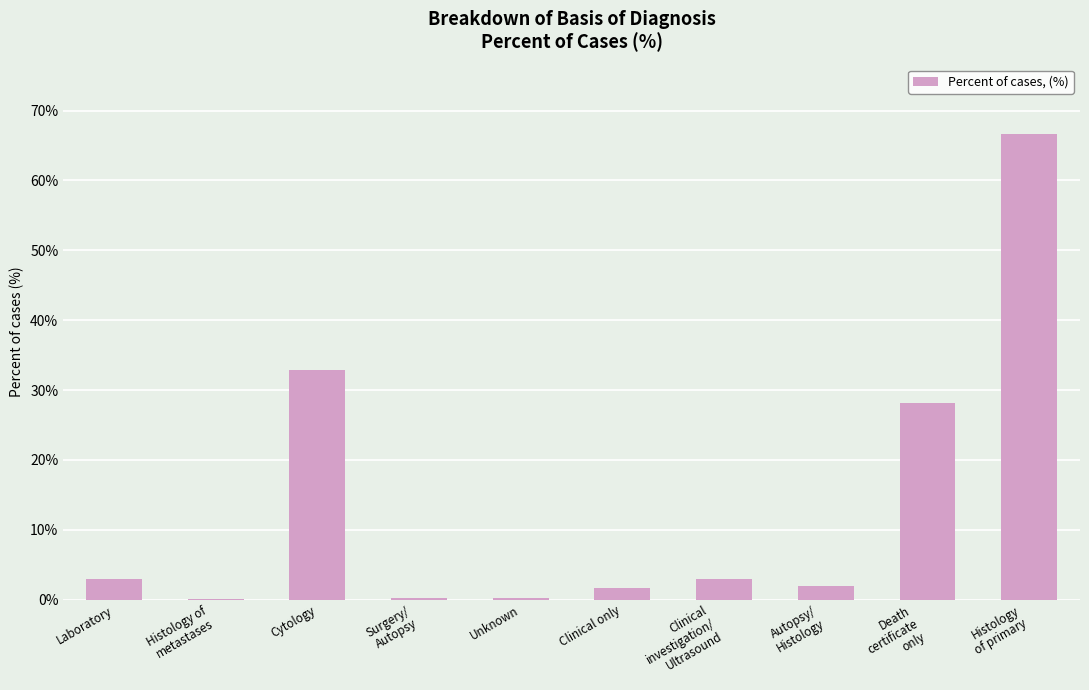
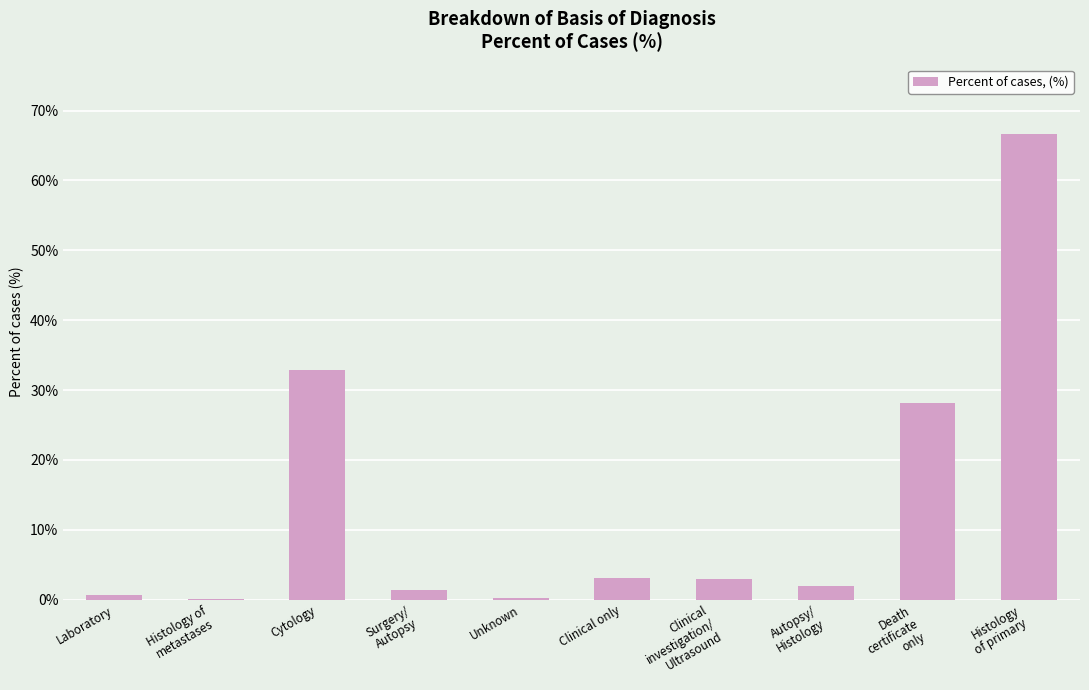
Laboratory: 3% -> 1%
Surgery/ Autopsy: 0% -> 1%
Clinical only: 2% -> 3%
